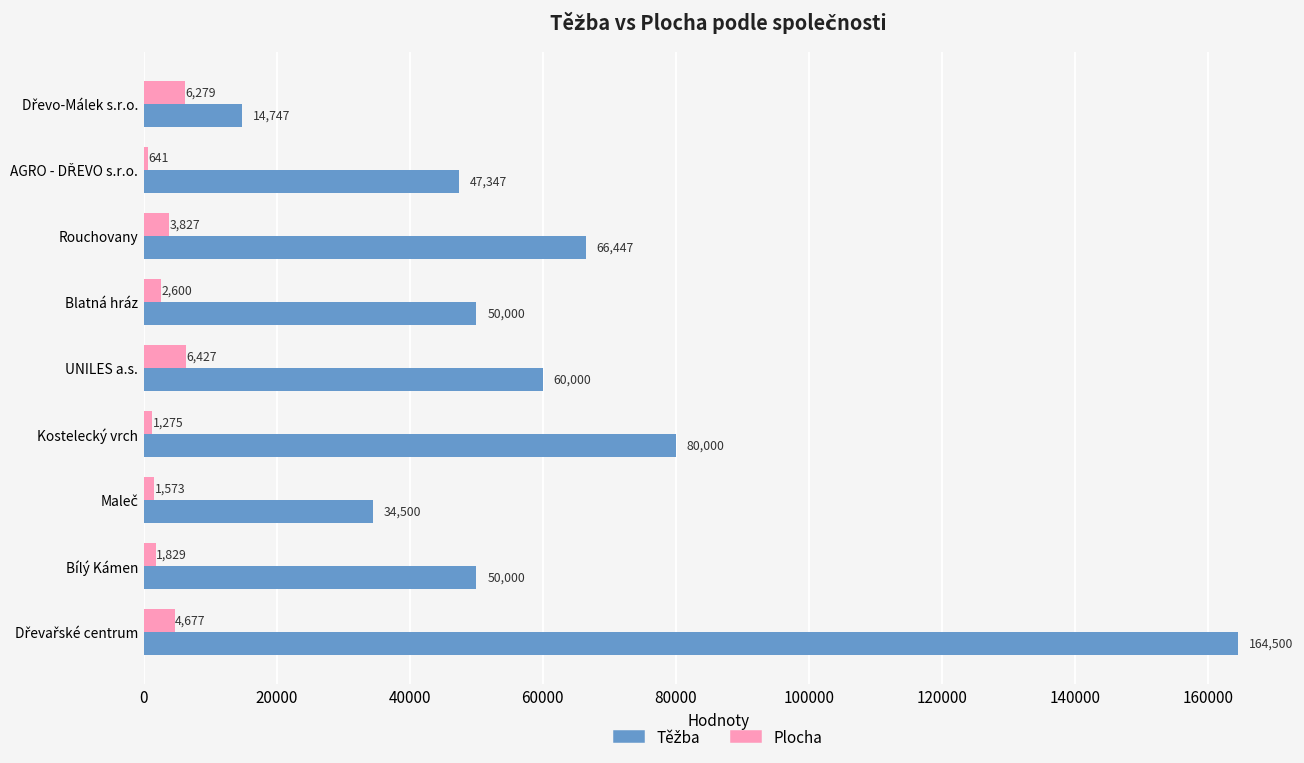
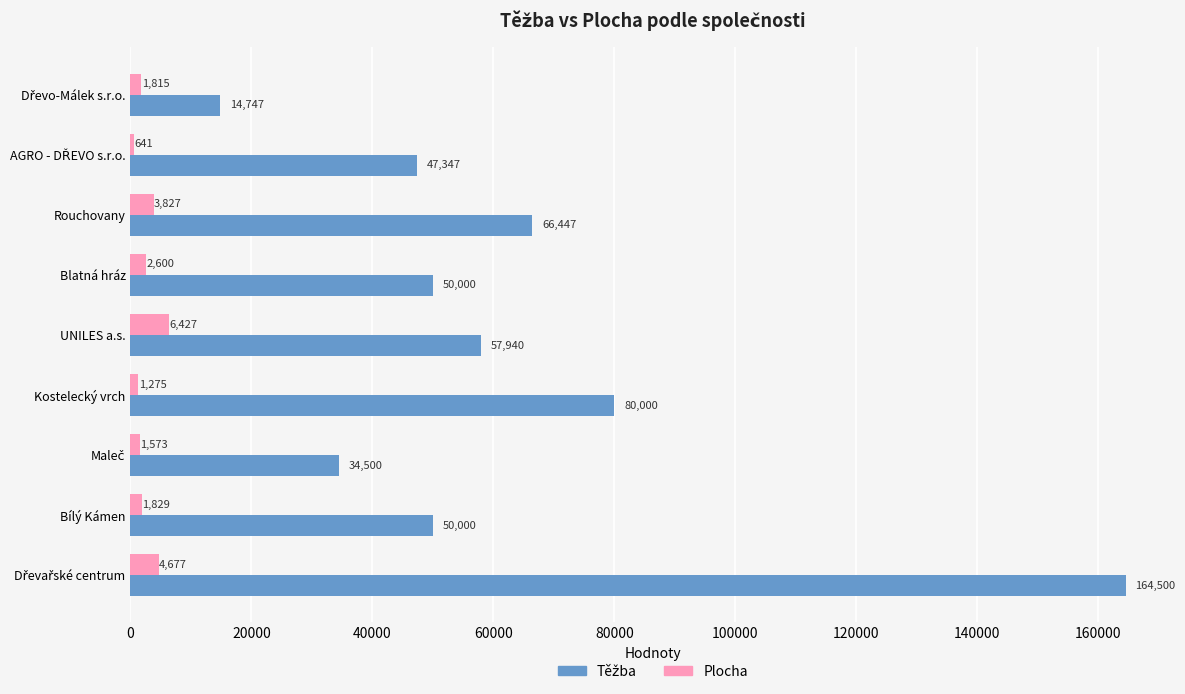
Plocha, Dřevo-Málek s.r.o.: 6,279 -> 1,815
Těžba, UNILES a.s.: 60,000 -> 57,940
